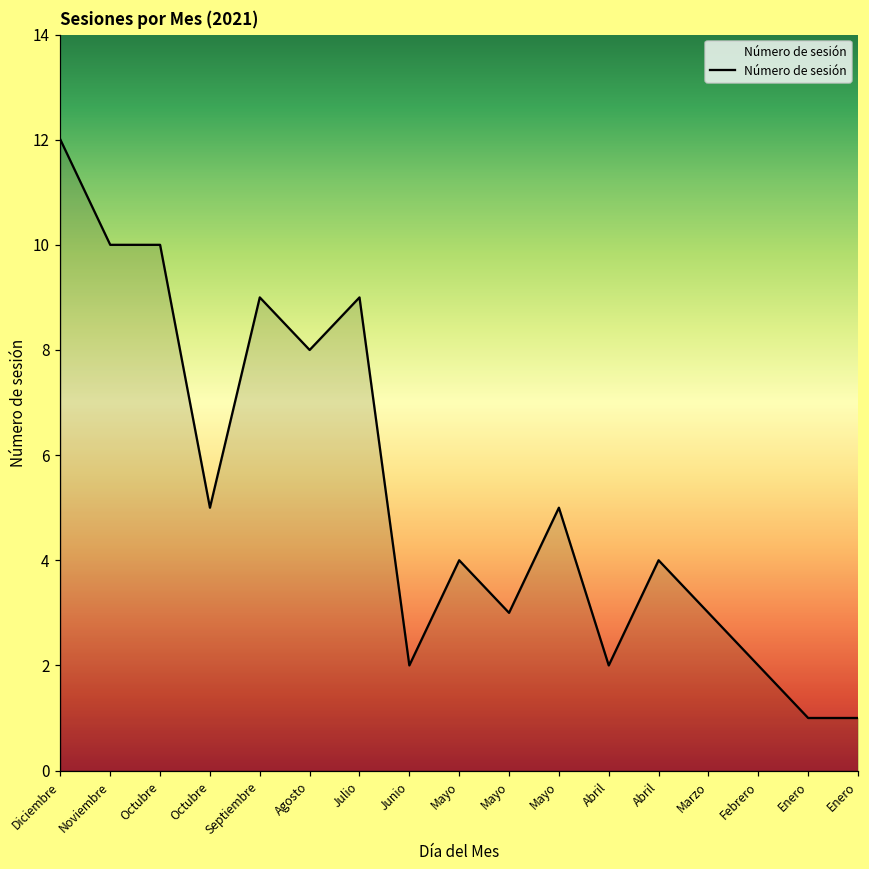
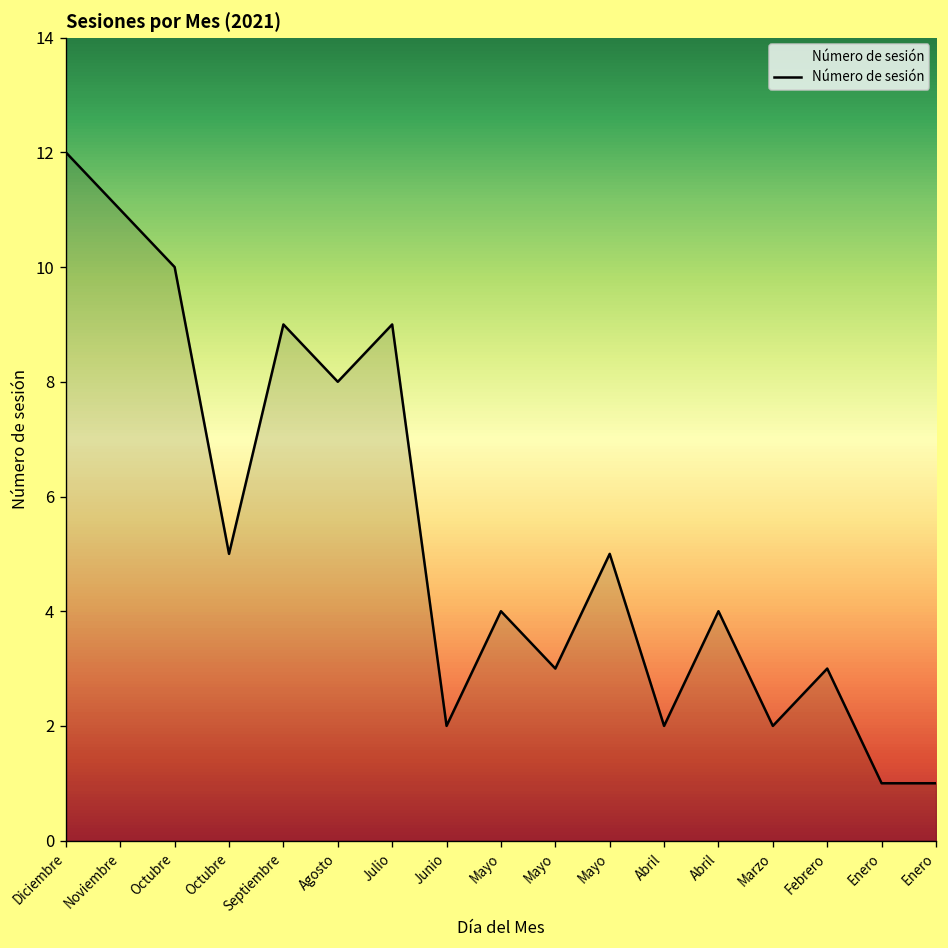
Noviembre: 10 -> 11
Marzo: 3 -> 2
Febrero: 2 -> 3
